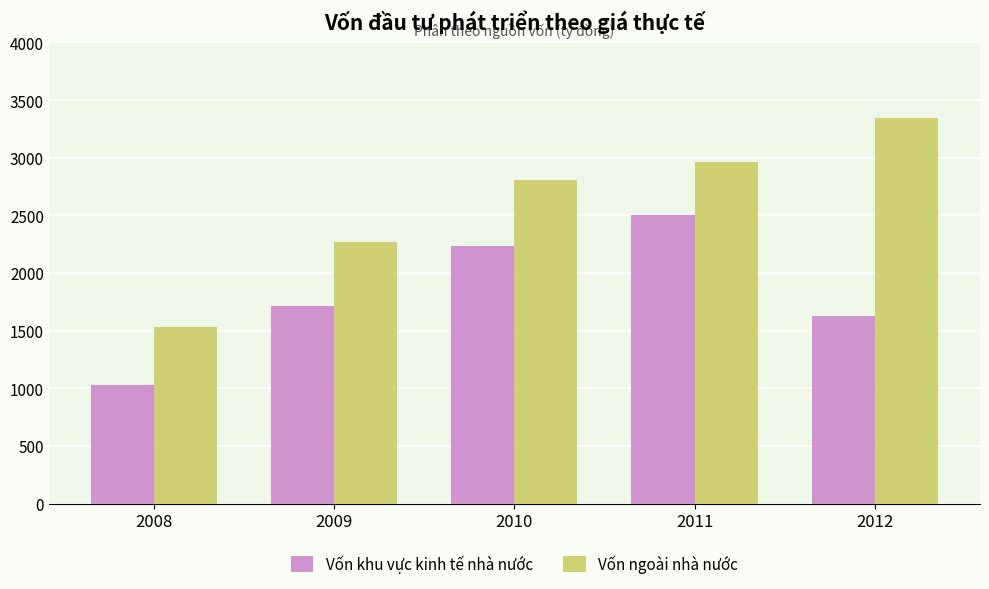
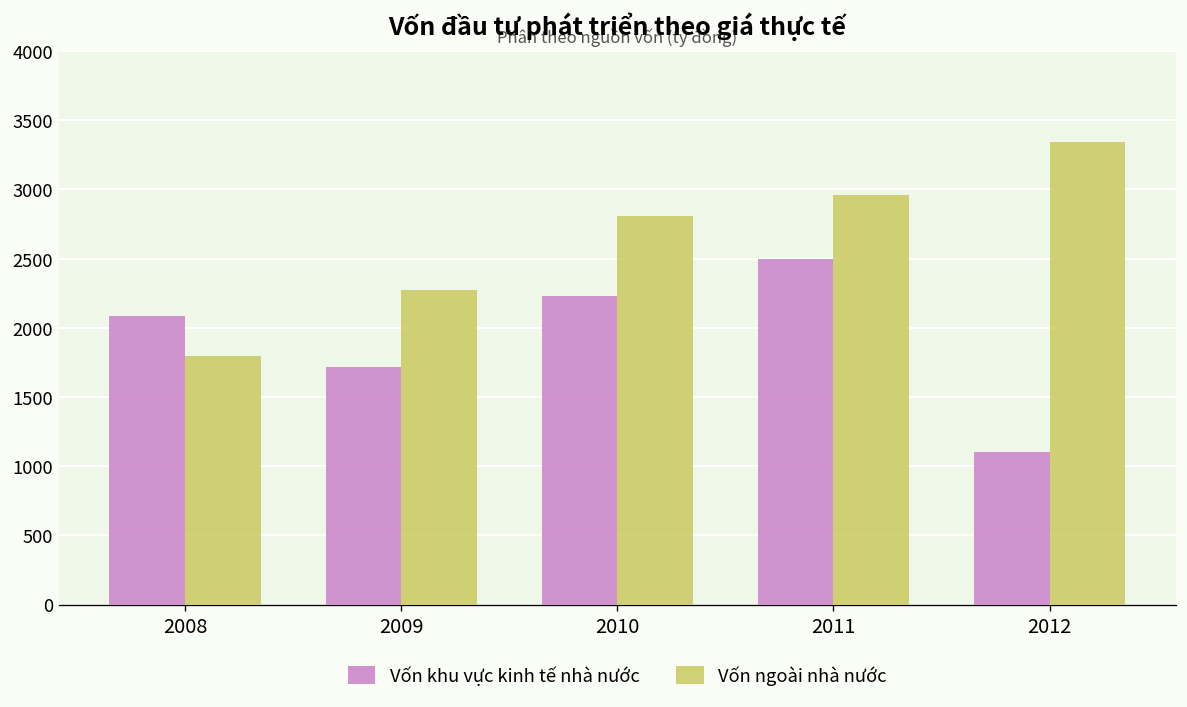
Vốn khu vực kinh tế nhà nước, 2008: 1030 -> 2090
Vốn ngoài nhà nước, 2008: 1530 -> 1800
Vốn khu vực kinh tế nhà nước, 2012: 1620 -> 1100
